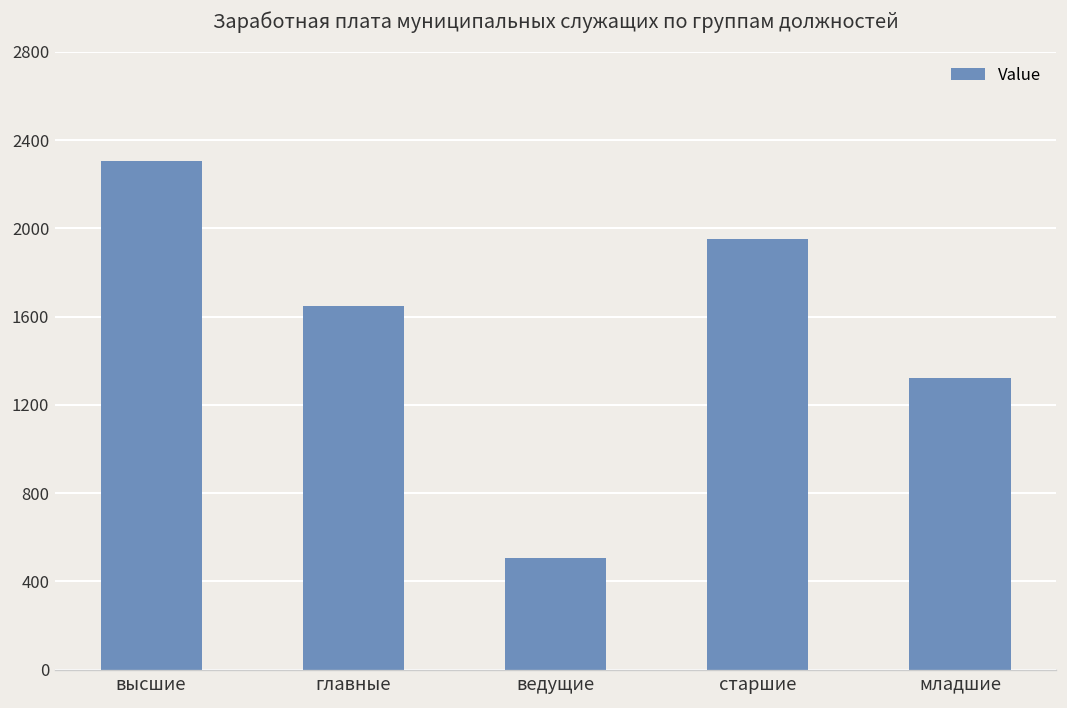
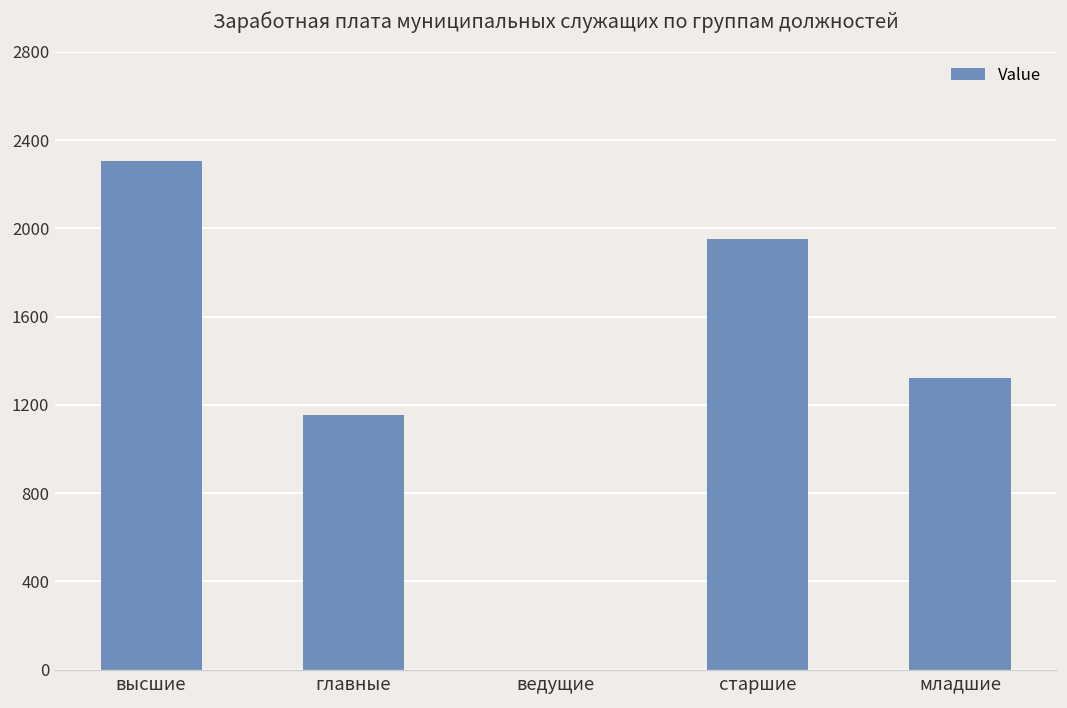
главные: 1650 -> 1150
ведущие: 510 -> 0
